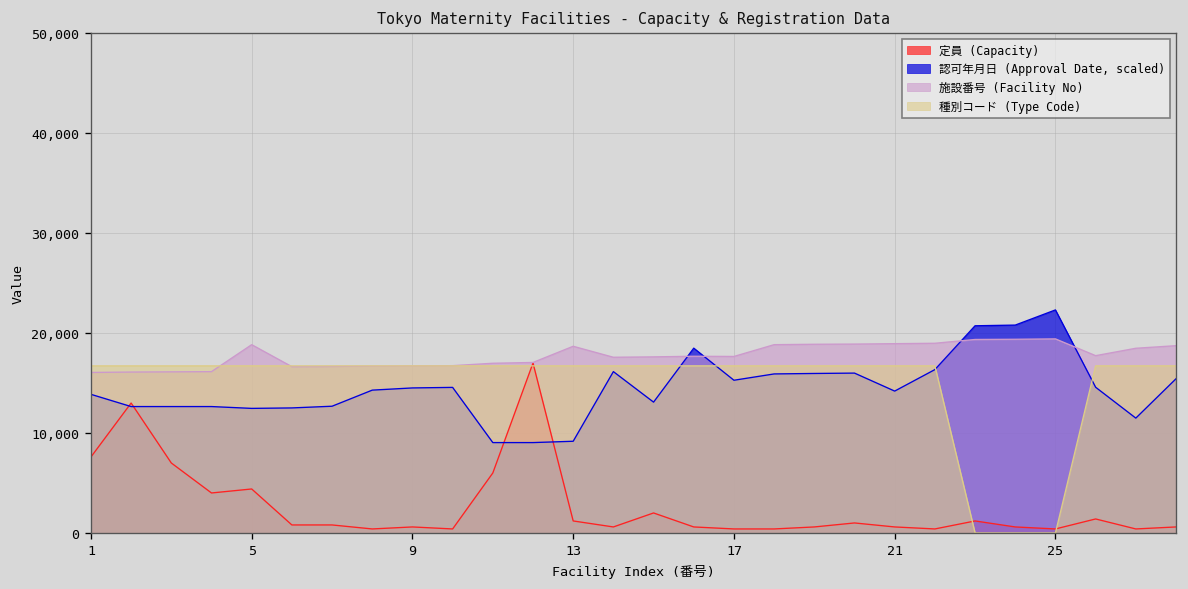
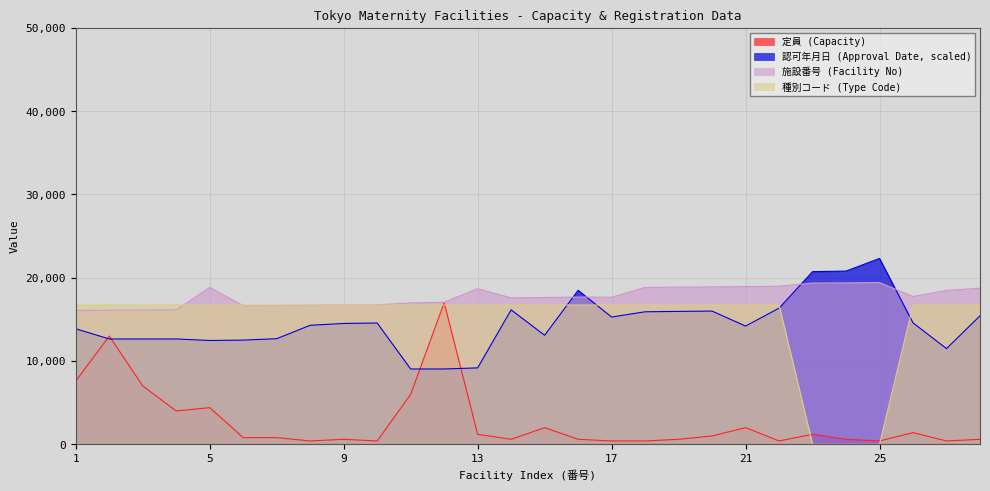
定員 (Capacity), 21: 1,000 -> 2,000
